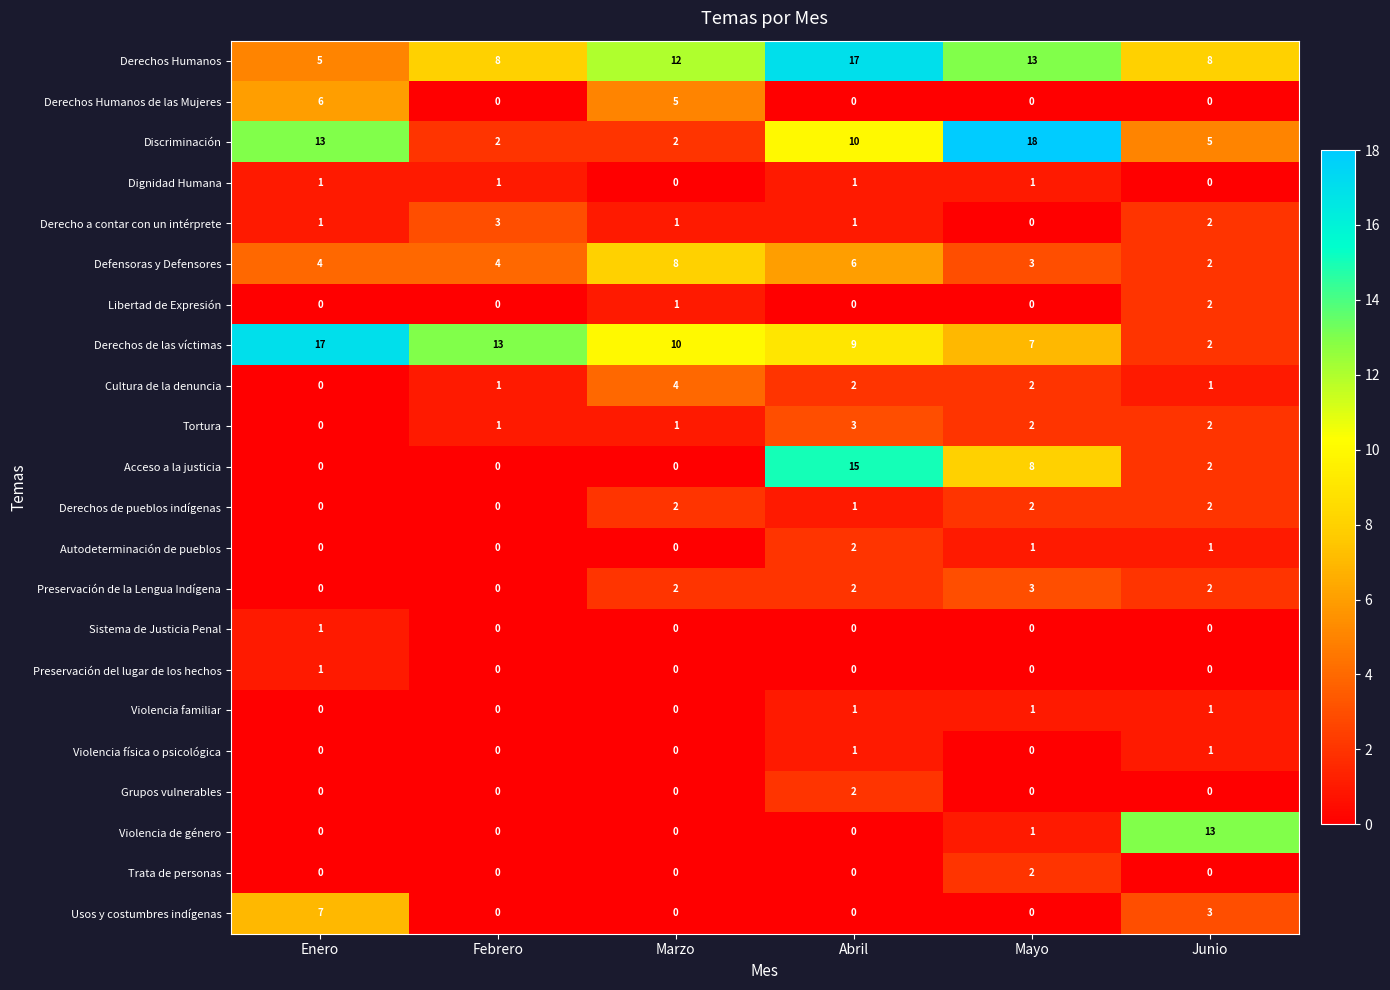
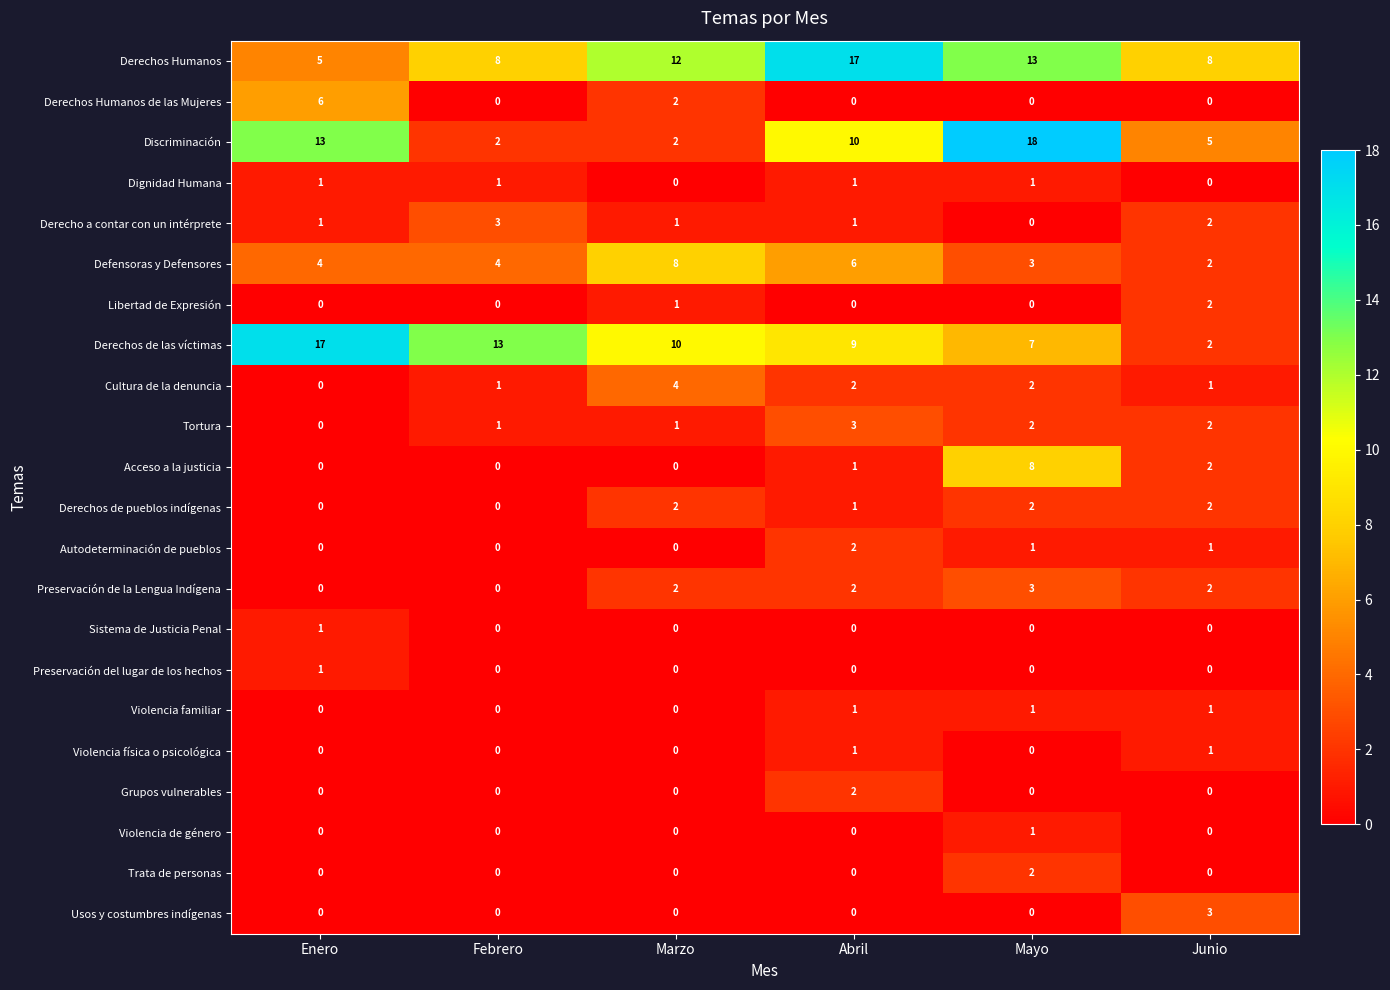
Derechos Humanos de las Mujeres, Marzo: 5 -> 2
Acceso a la justicia, Abril: 15 -> 1
Violencia de género, Junio: 13 -> 0
Usos y costumbres indígenas, Enero: 7 -> 0
